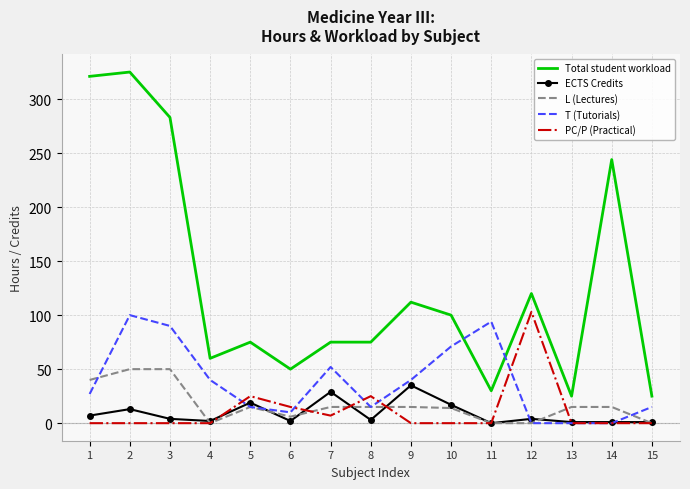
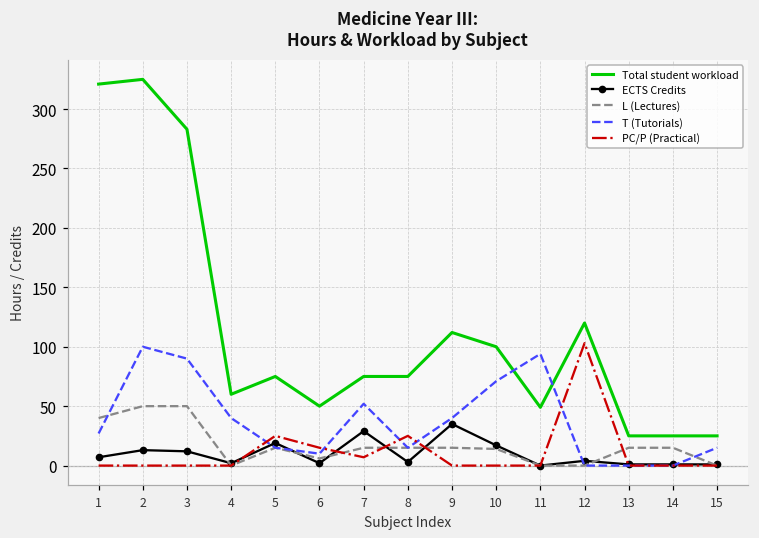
ECTS Credits, 3: 4 -> 12
Total student workload, 11: 30 -> 49
Total student workload, 14: 244 -> 25
